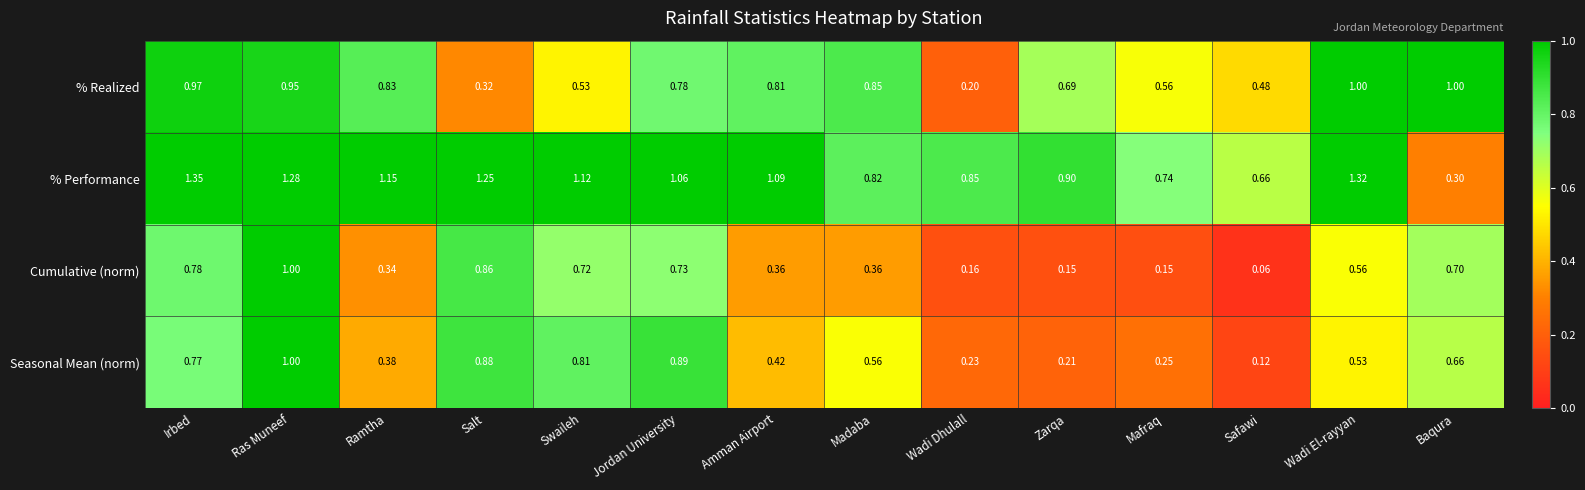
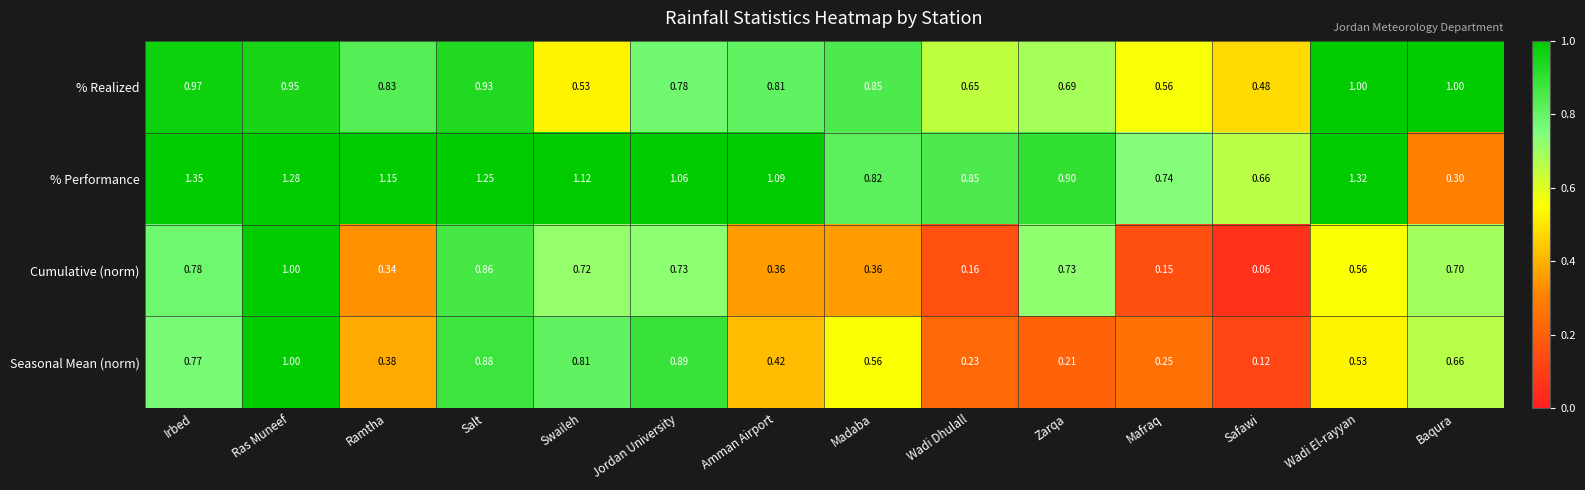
% Realized, Salt: 0.32 -> 0.93
% Realized, Wadi Dhulall: 0.20 -> 0.65
Cumulative (norm), Zarqa: 0.15 -> 0.73
